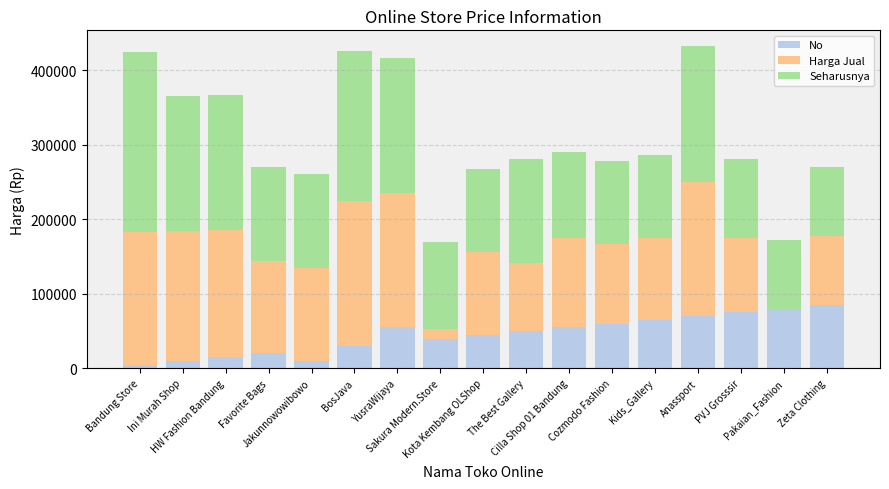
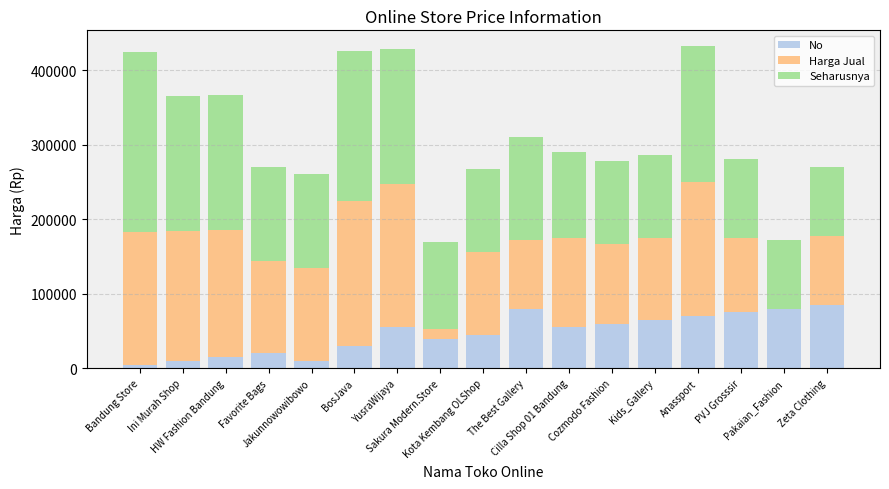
Harga Jual, YusraWijaya: 180000 -> 190000
No, The Best Gallery: 50000 -> 80000
